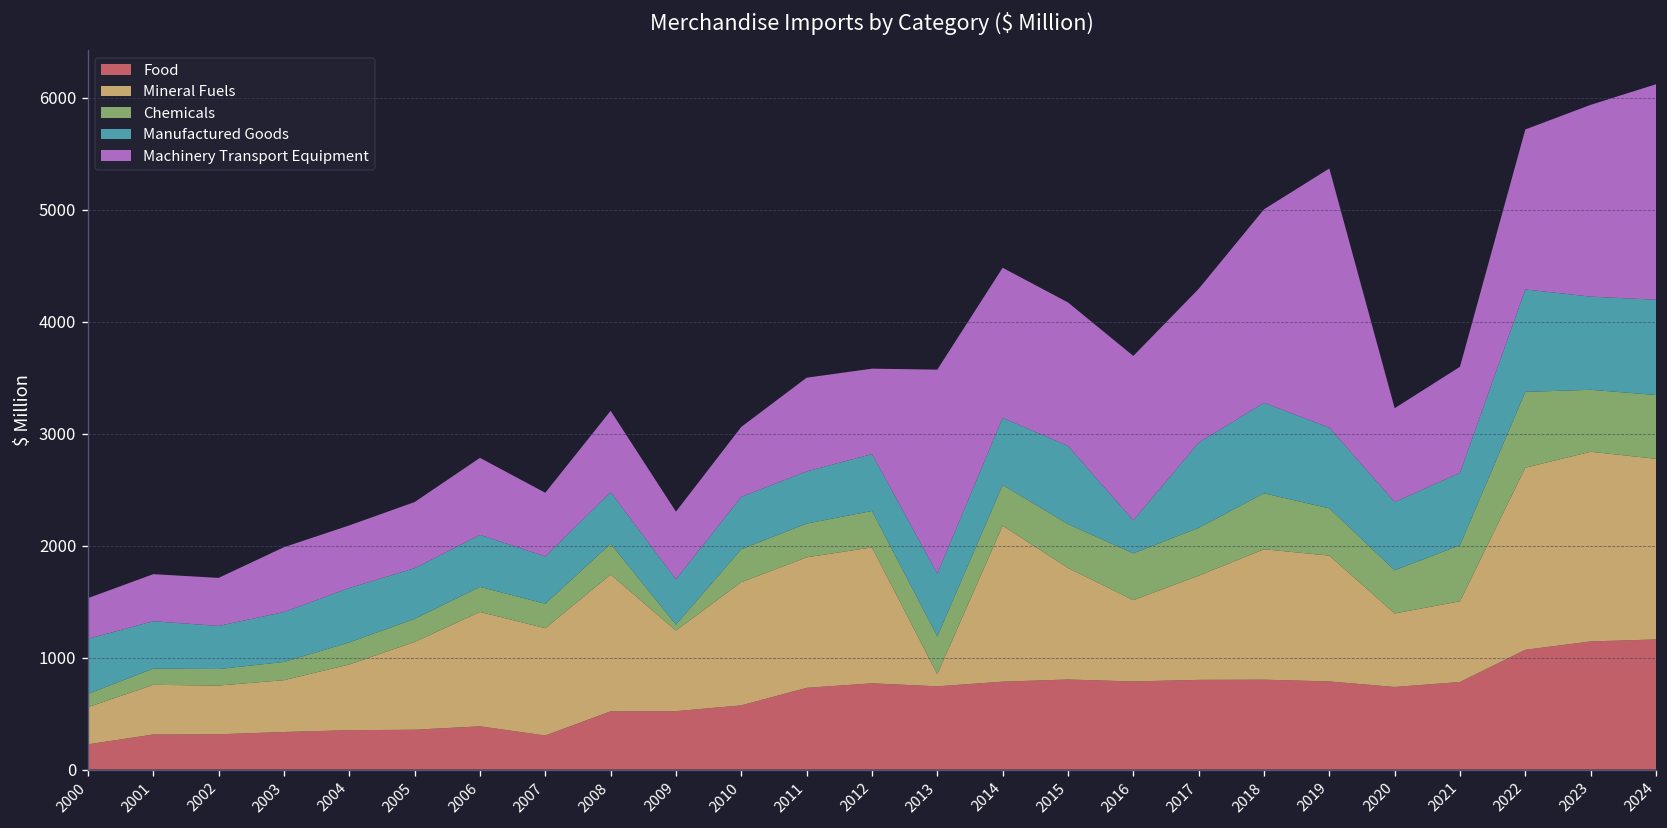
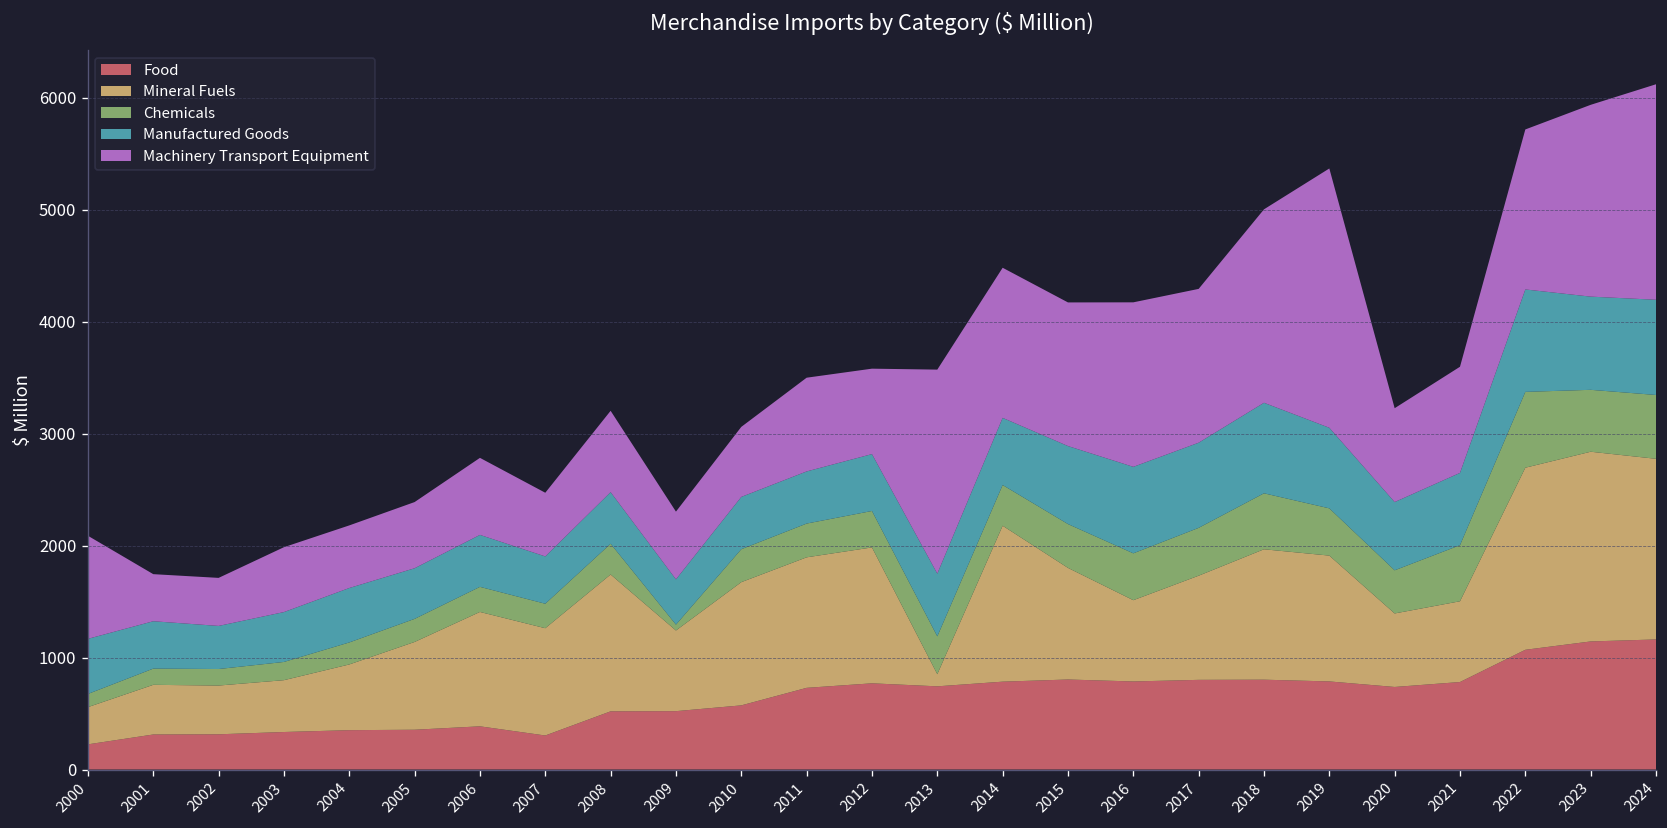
Machinery Transport Equipment, 2000: 400 -> 900
Manufactured Goods, 2016: 300 -> 800
